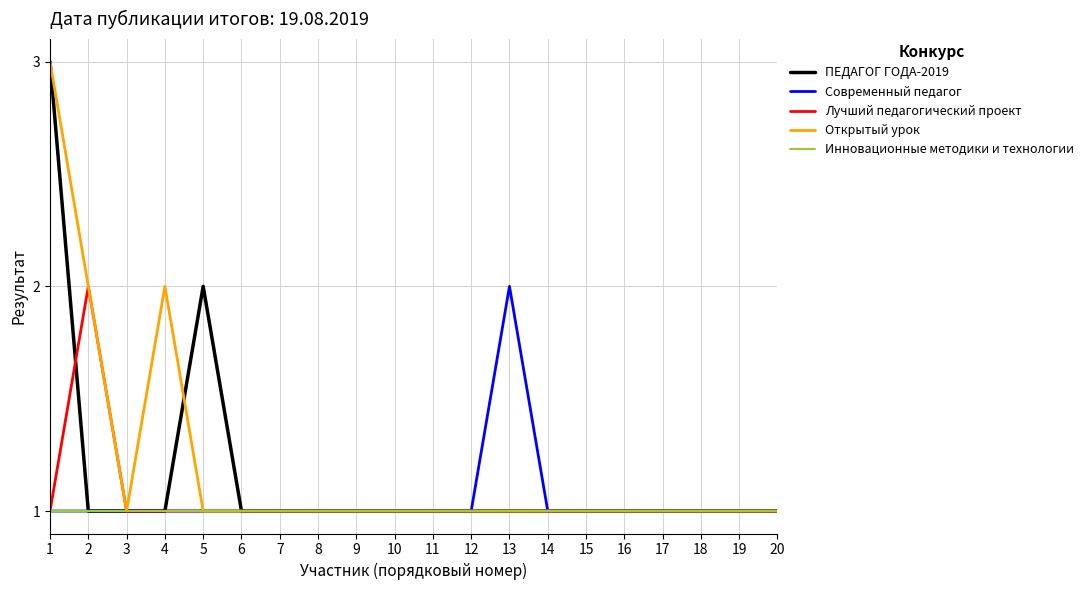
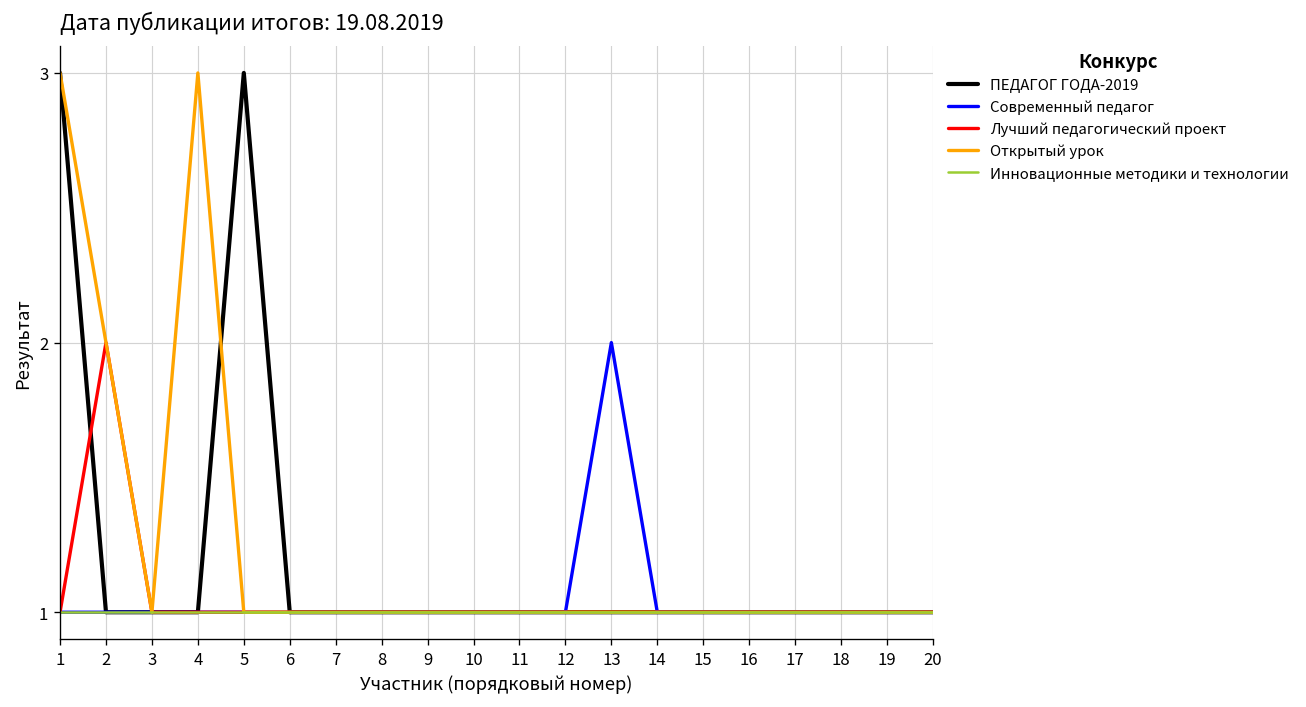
Открытый урок, 4: 2 -> 3
ПЕДАГОГ ГОДА-2019, 5: 2 -> 3
